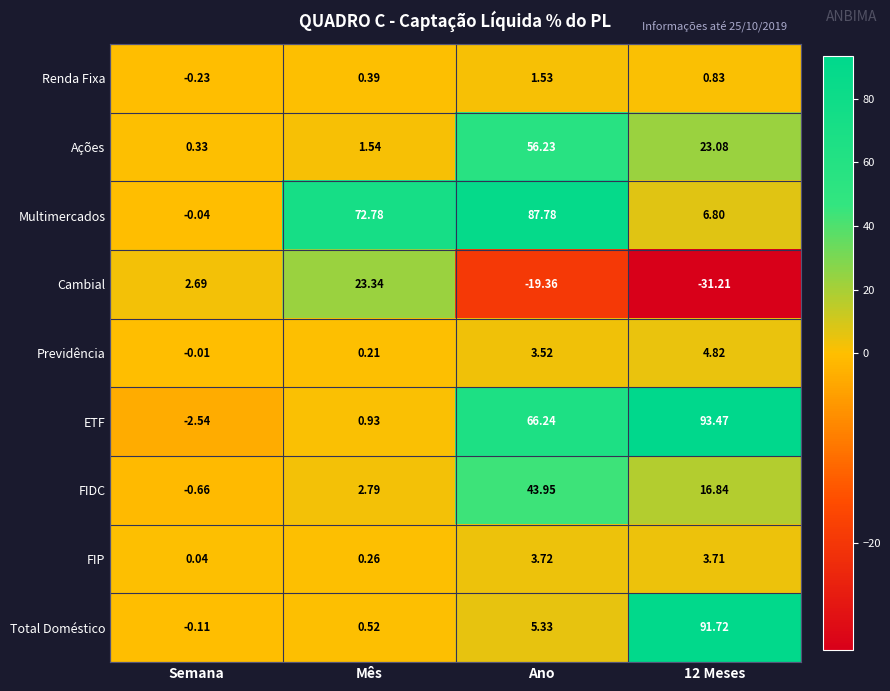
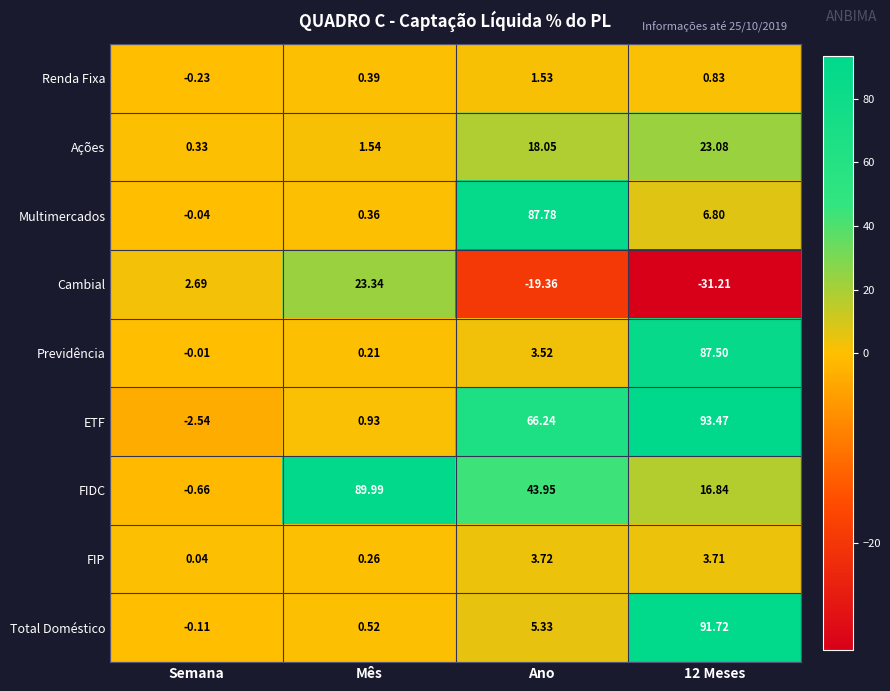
Ações, Ano: 56.23 -> 18.05
Multimercados, Mês: 72.78 -> 0.36
Previdência, 12 Meses: 4.82 -> 87.50
FIDC, Mês: 2.79 -> 89.99
